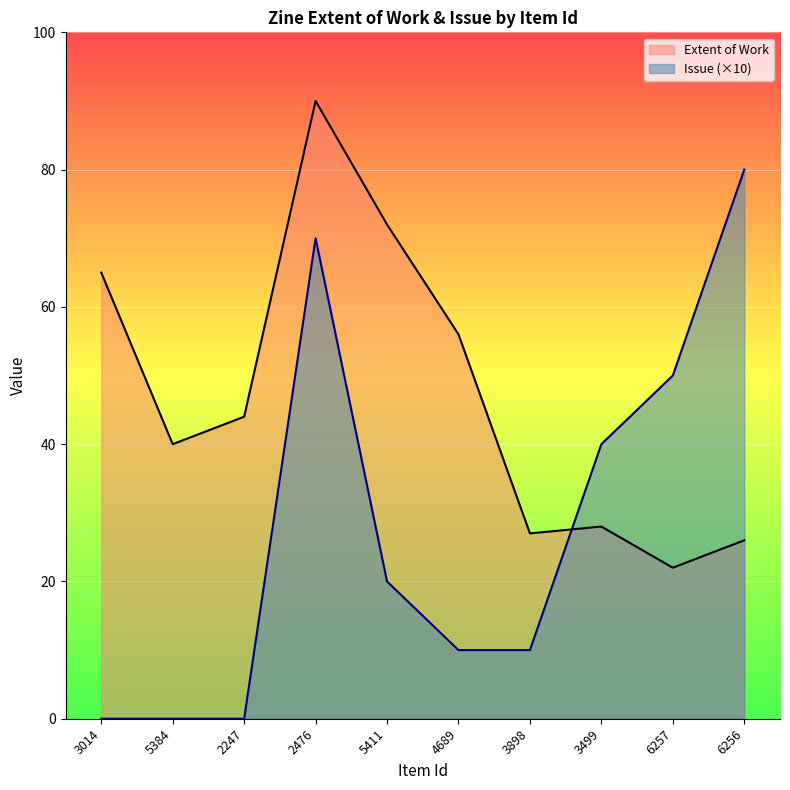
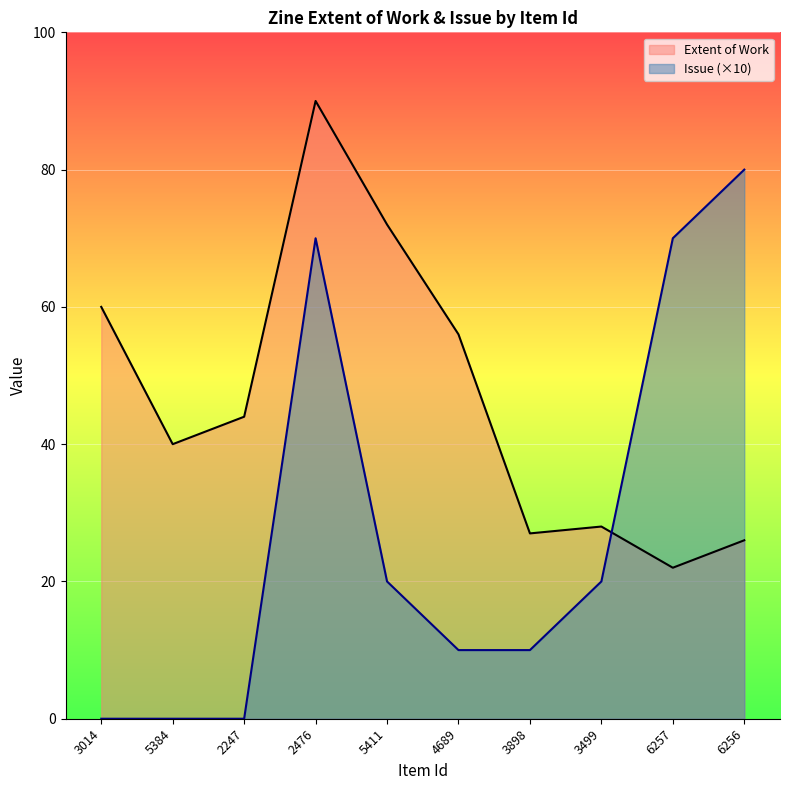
Extent of Work, 3014: 65 -> 60
Issue (×10), 3499: 40 -> 20
Issue (×10), 6257: 50 -> 70
